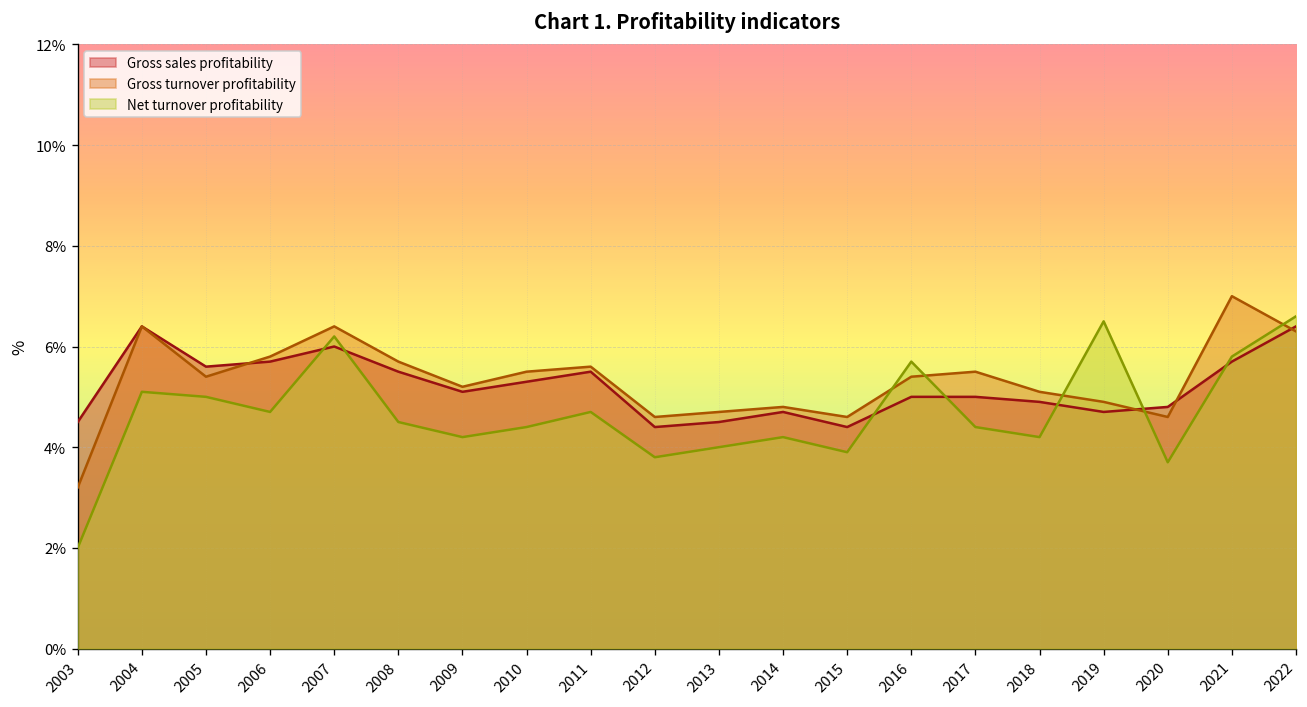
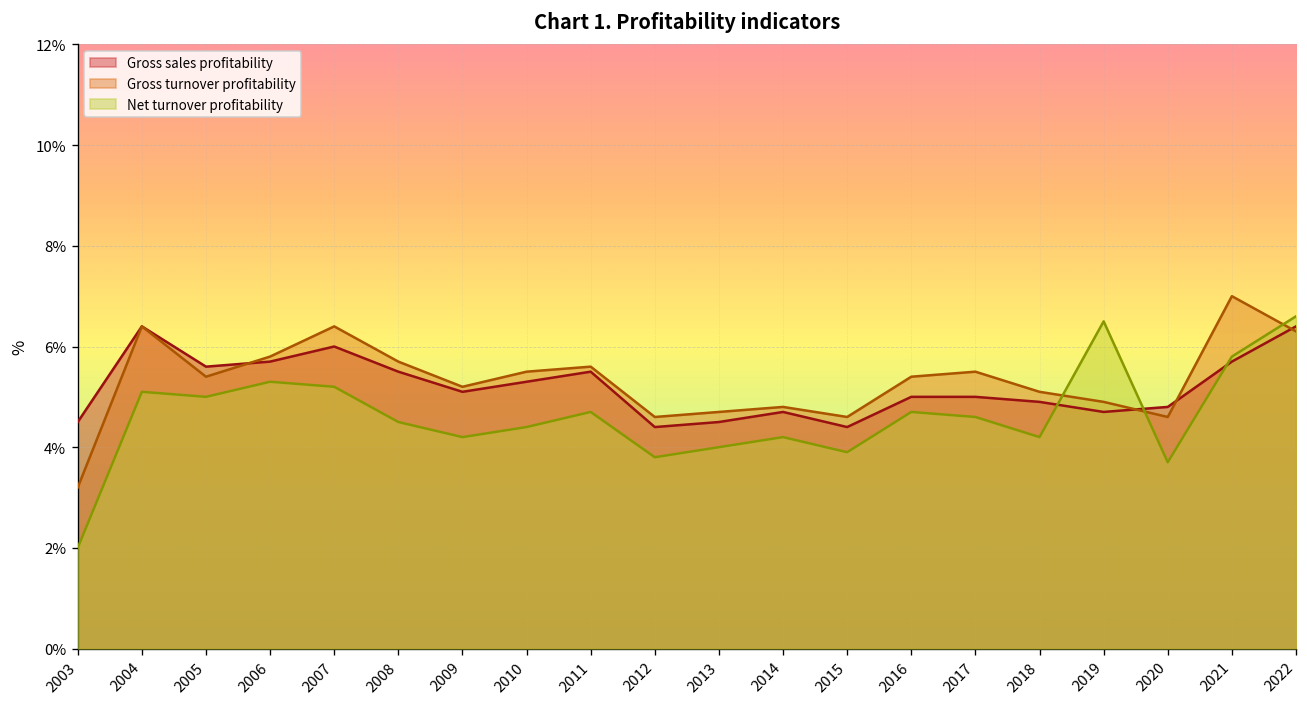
Net turnover profitability, 2006: 4.7% -> 5.3%
Net turnover profitability, 2007: 6.2% -> 5.2%
Net turnover profitability, 2016: 5.7% -> 4.7%
Net turnover profitability, 2017: 4.4% -> 4.6%
